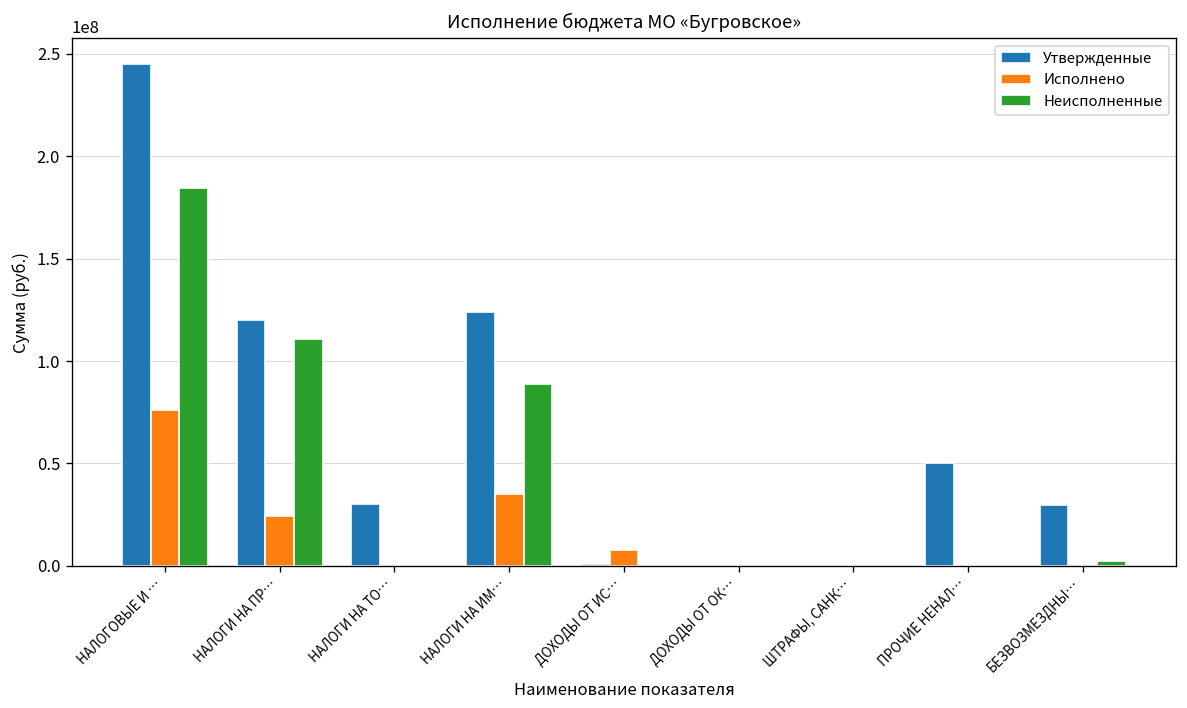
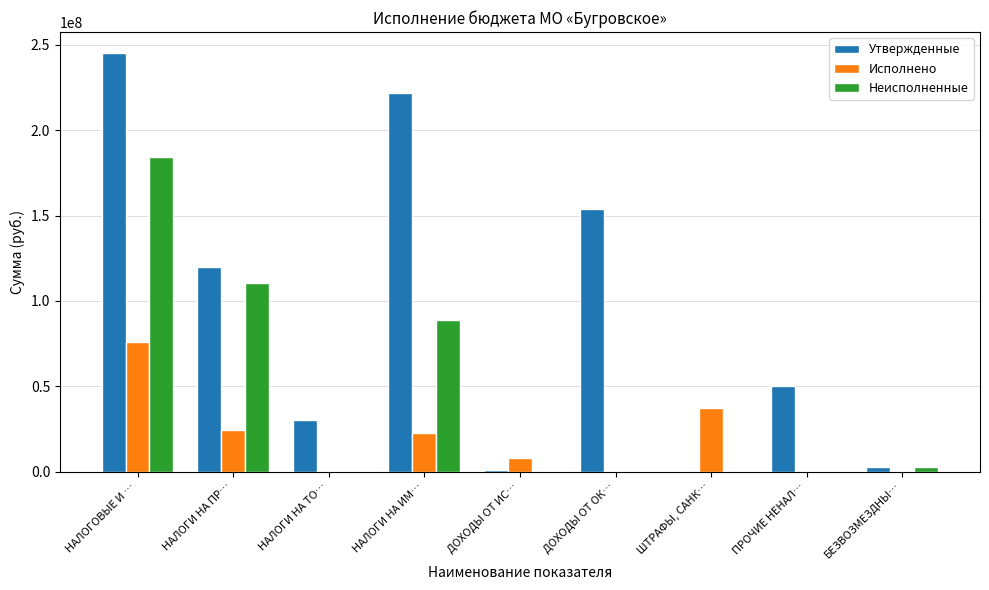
Утвержденные, НАЛОГИ НА ИМ…: 124000000 -> 222000000
Исполнено, НАЛОГИ НА ИМ…: 35000000 -> 22000000
Утвержденные, ДОХОДЫ ОТ ОК…: 0 -> 154000000
Исполнено, ШТРАФЫ, САНК…: 0 -> 37000000
Утвержденные, БЕЗВОЗМЕЗДНЫ…: 30000000 -> 3000000
